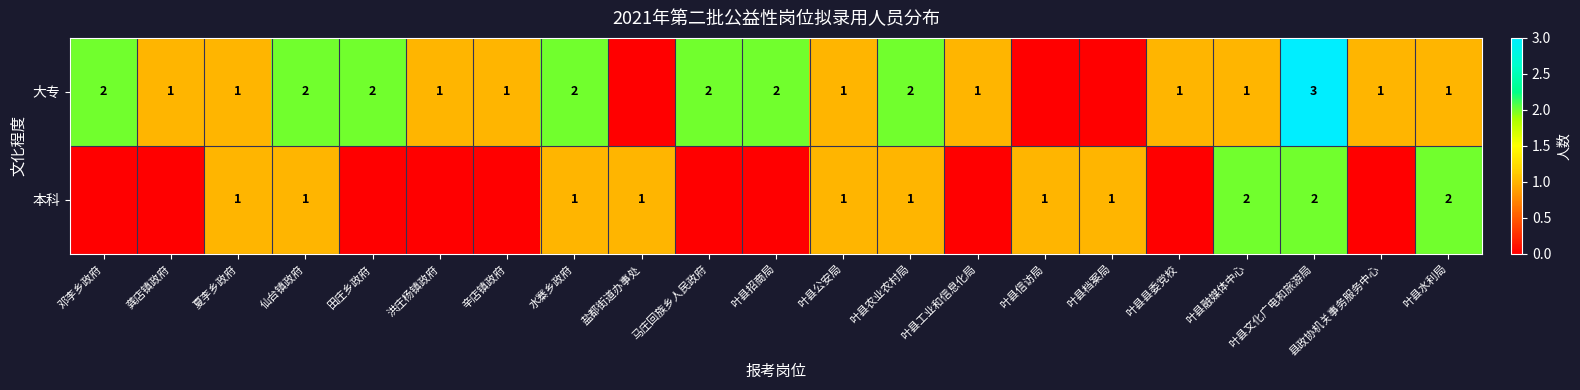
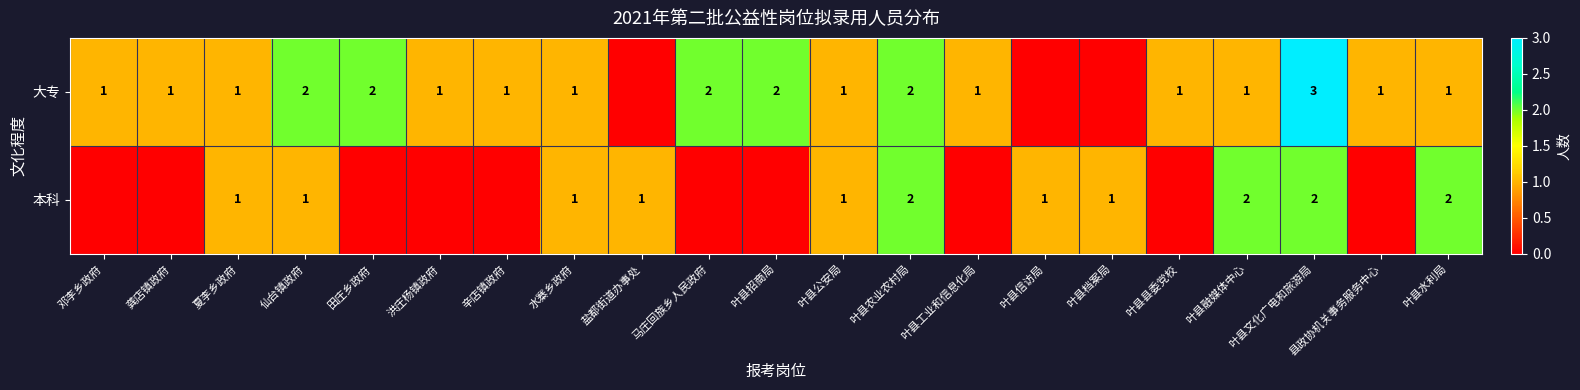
大专, 邓李乡政府: 2 -> 1
大专, 水寨乡政府: 2 -> 1
本科, 叶县农业农村局: 1 -> 2
